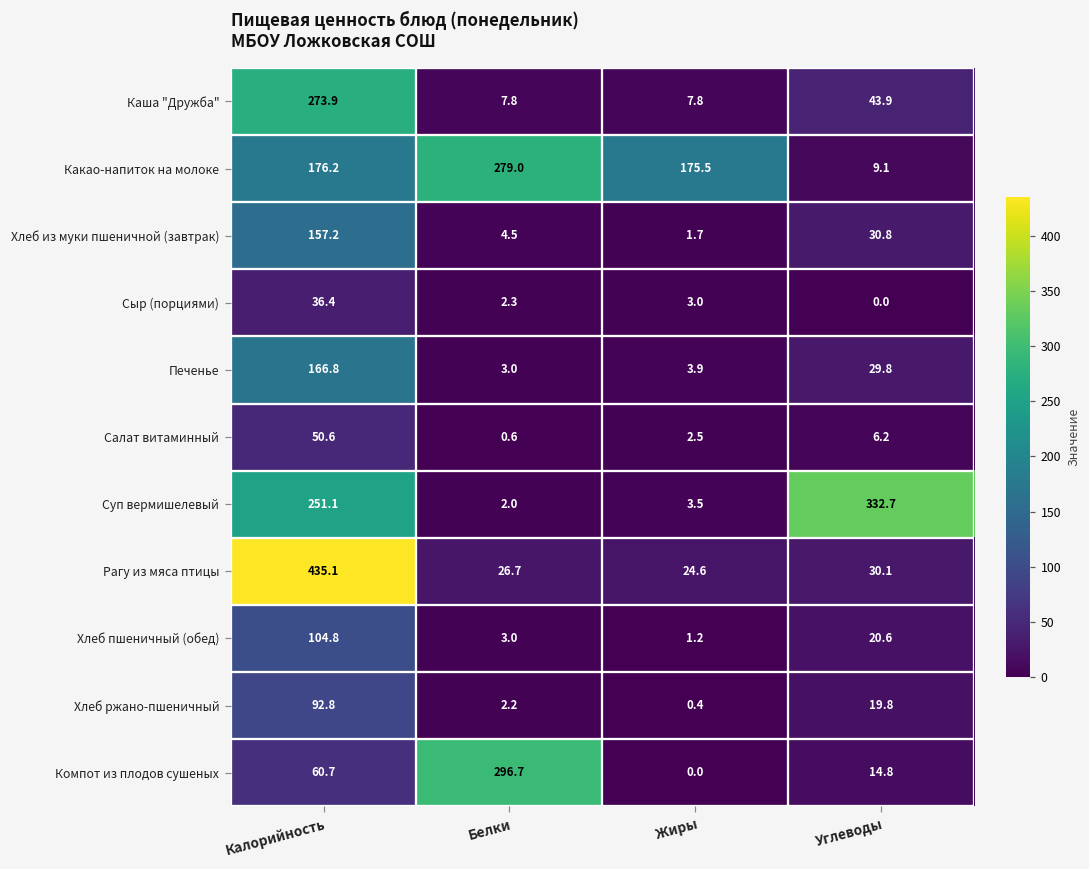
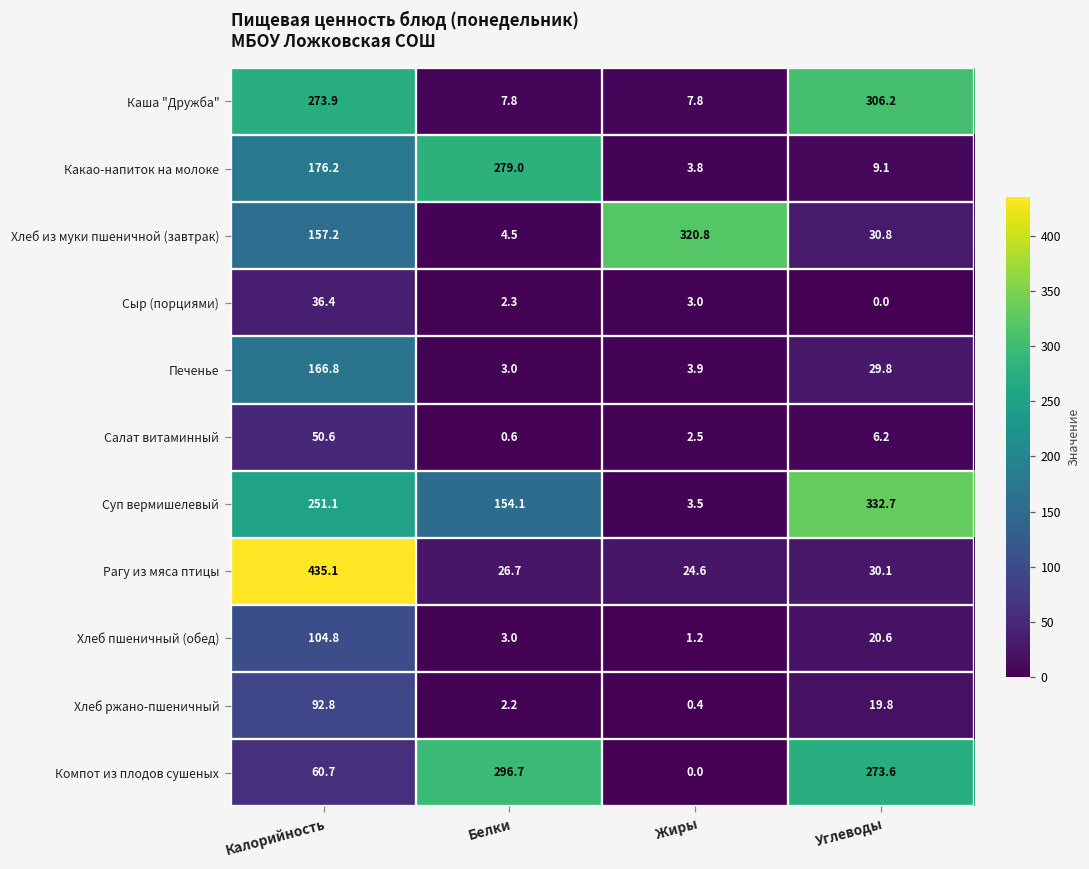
Каша "Дружба", Углеводы: 43.9 -> 306.2
Какао-напиток на молоке, Жиры: 175.5 -> 3.8
Хлеб из муки пшеничной (завтрак), Жиры: 1.7 -> 320.8
Суп вермишелевый, Белки: 2.0 -> 154.1
Компот из плодов сушеных, Углеводы: 14.8 -> 273.6
